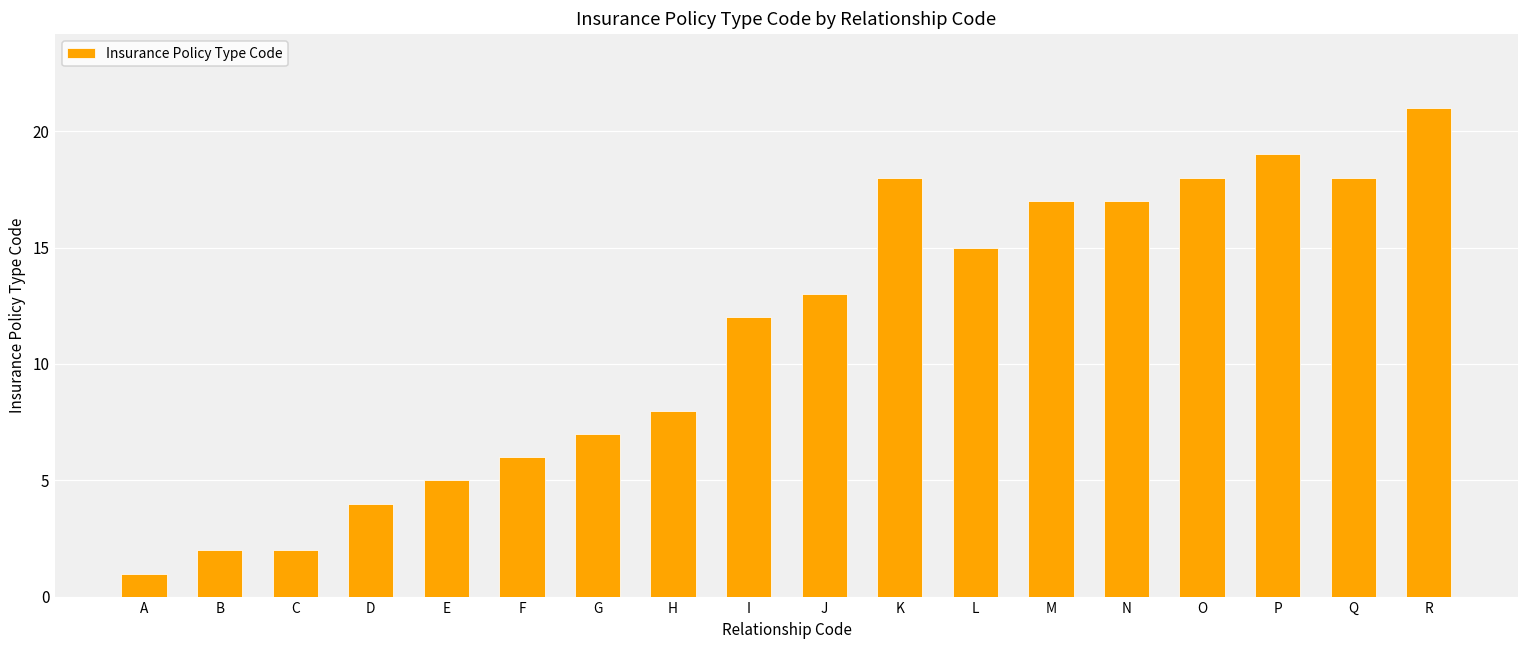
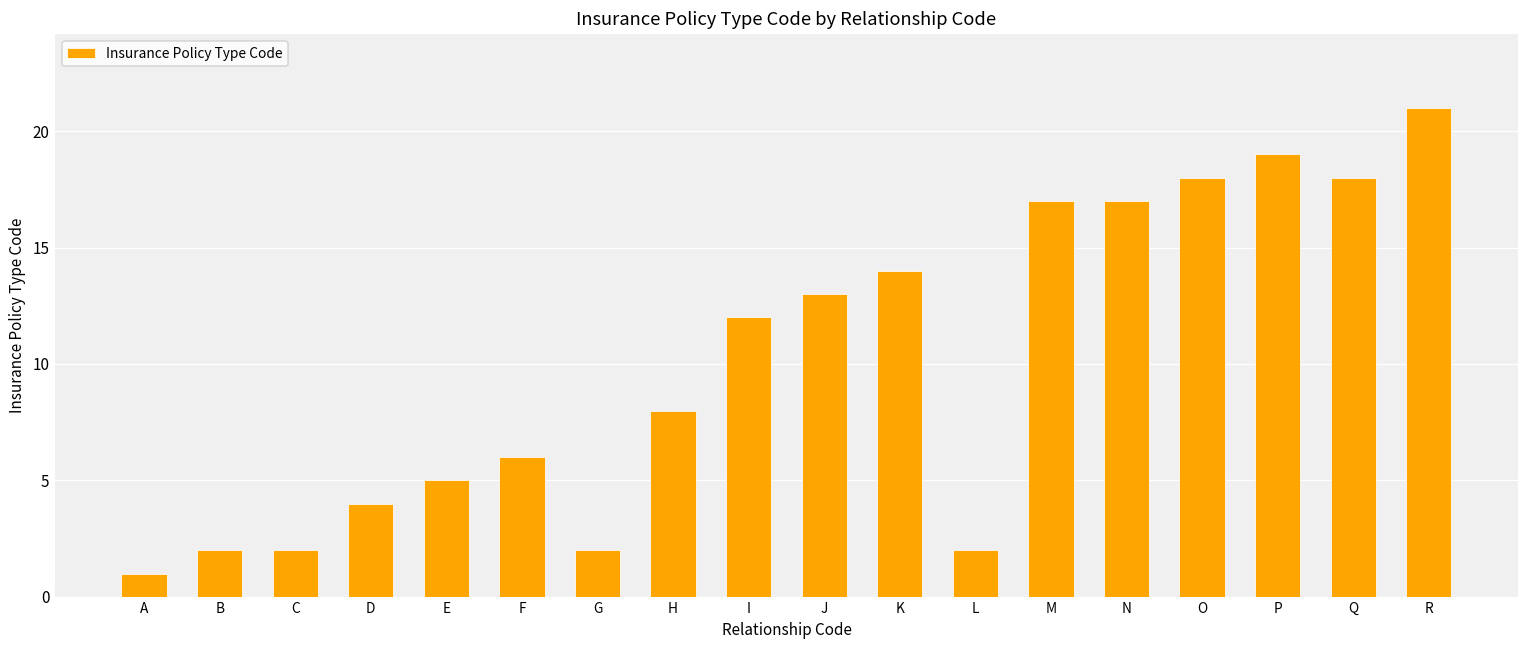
G: 7 -> 2
K: 18 -> 14
L: 15 -> 2
